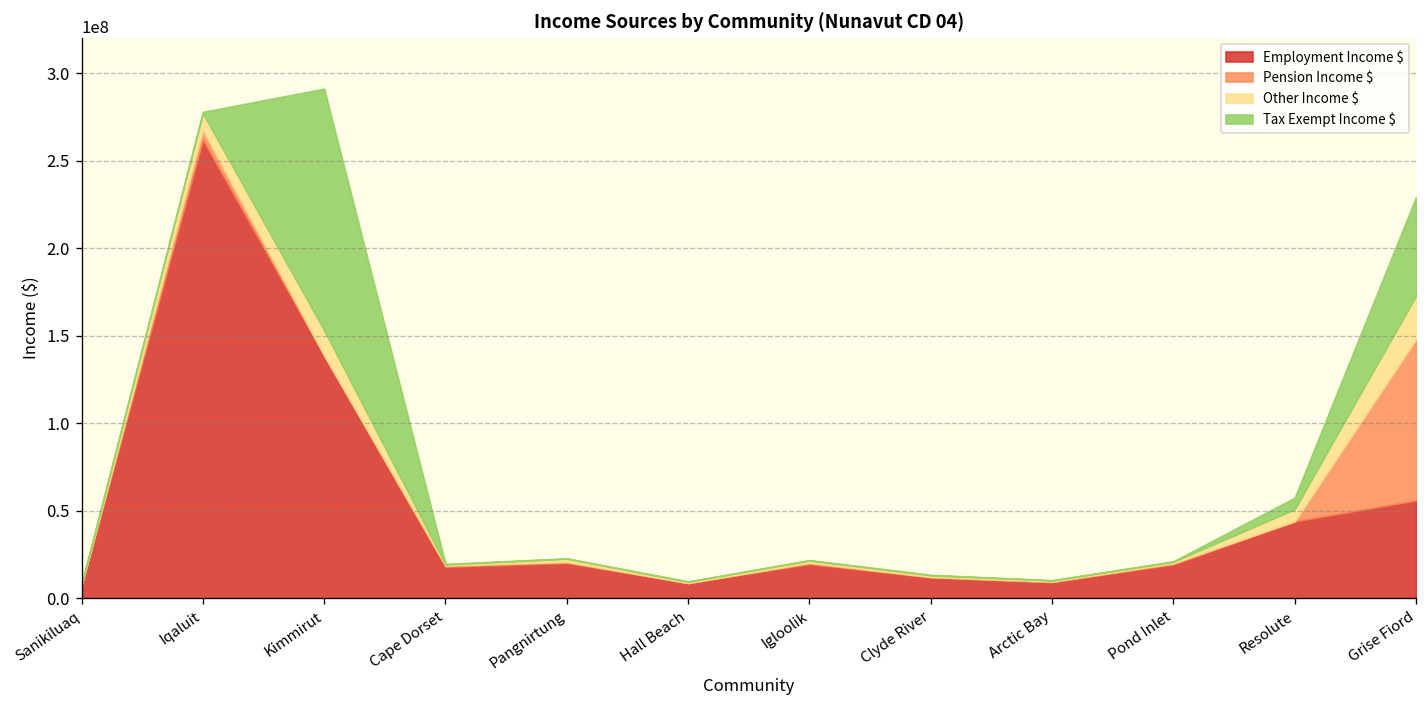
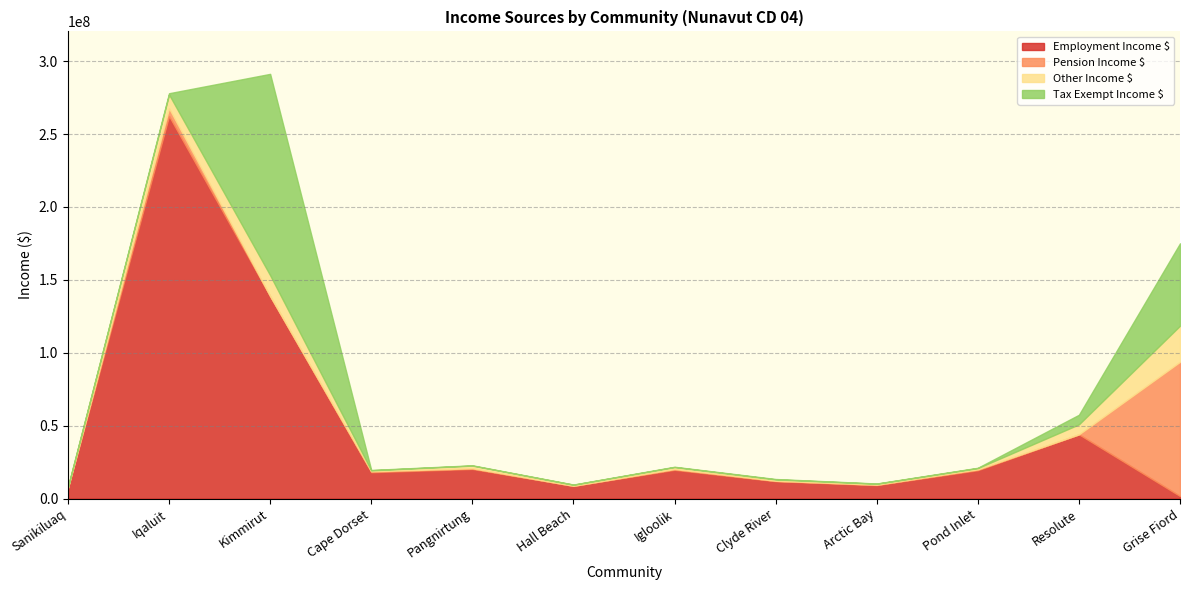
Employment Income $, Grise Fiord: 56000000 -> 2000000
